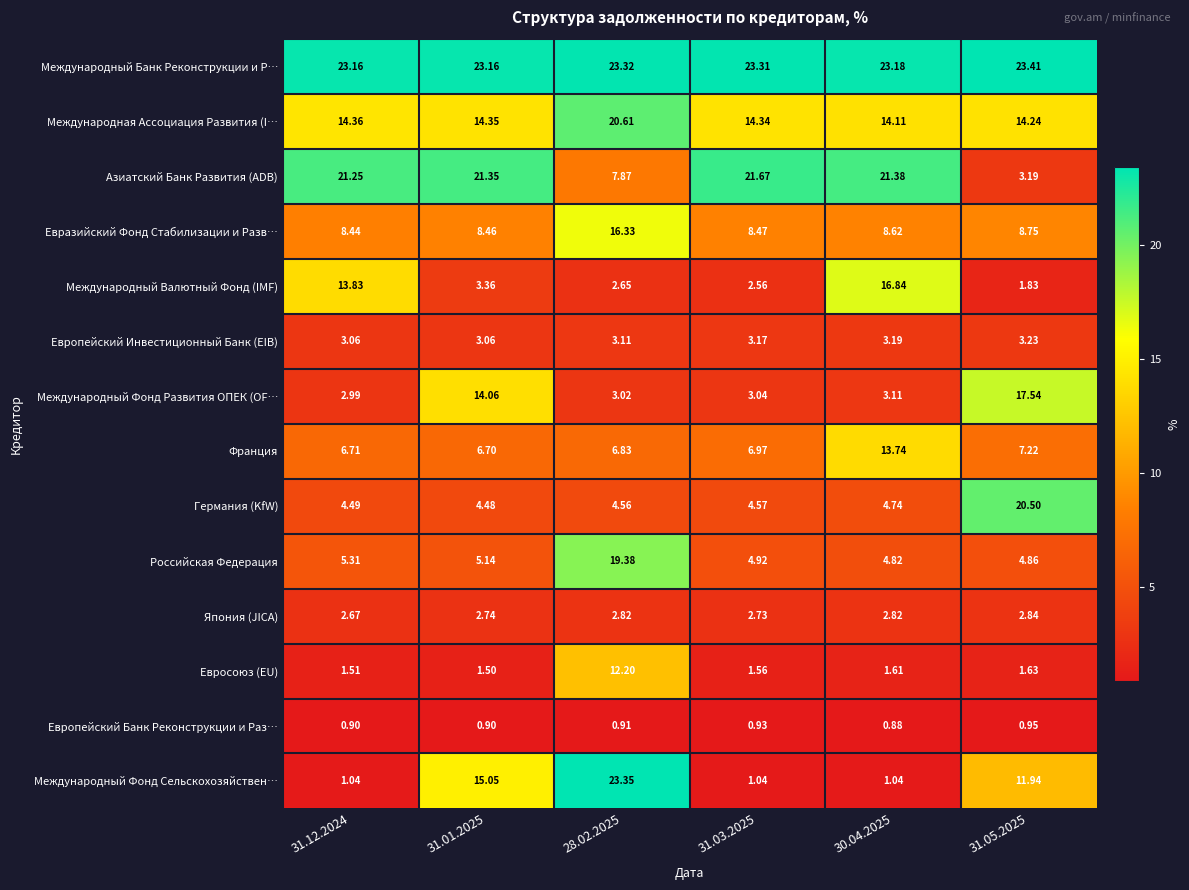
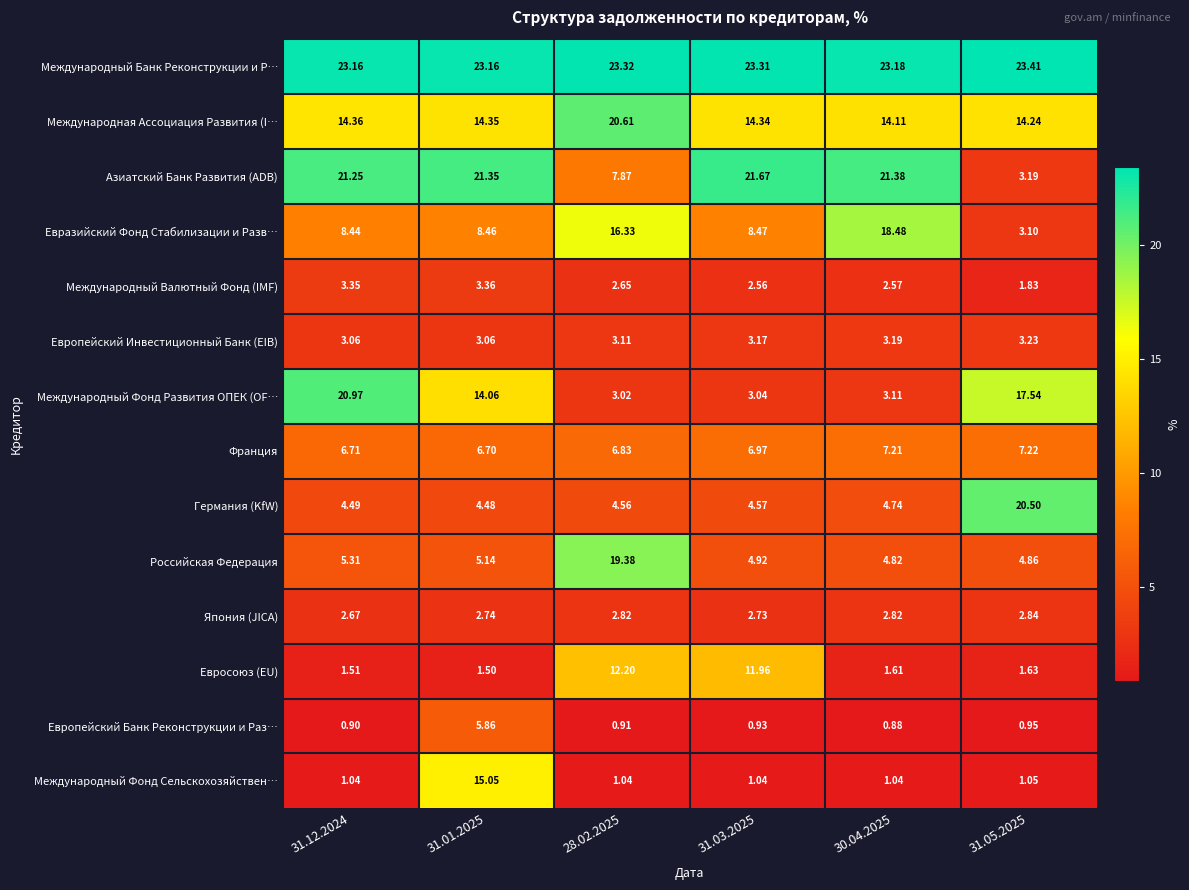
Евразийский Фонд Стабилизации и Разв…, 30.04.2025: 8.62 -> 18.48
Евразийский Фонд Стабилизации и Разв…, 31.05.2025: 8.75 -> 3.10
Международный Валютный Фонд (IMF), 31.12.2024: 13.83 -> 3.35
Международный Валютный Фонд (IMF), 30.04.2025: 16.84 -> 2.57
Международный Фонд Развития ОПЕК (OF…, 31.12.2024: 2.99 -> 20.97
Франция, 30.04.2025: 13.74 -> 7.21
Евросоюз (EU), 31.03.2025: 1.56 -> 11.96
Европейский Банк Реконструкции и Раз…, 31.01.2025: 0.90 -> 5.86
Международный Фонд Сельскохозяйствен…, 28.02.2025: 23.35 -> 1.04
Международный Фонд Сельскохозяйствен…, 31.05.2025: 11.94 -> 1.05
